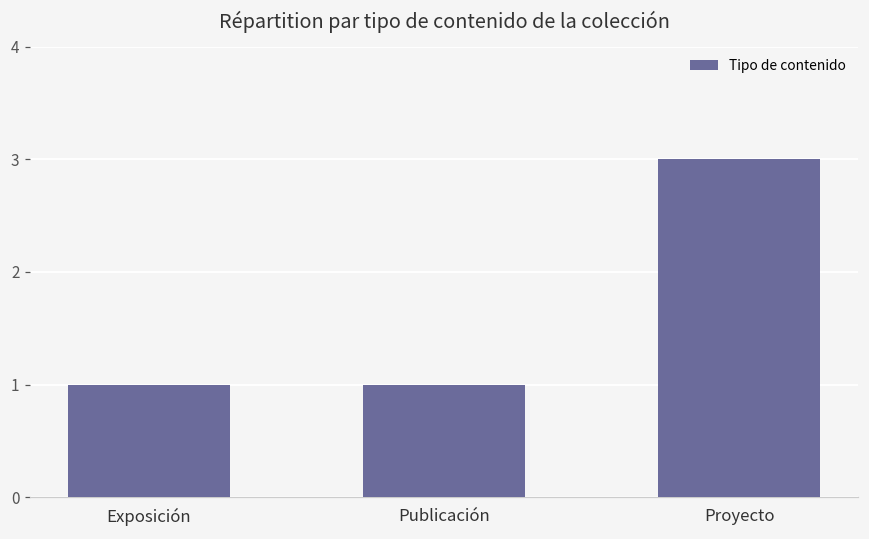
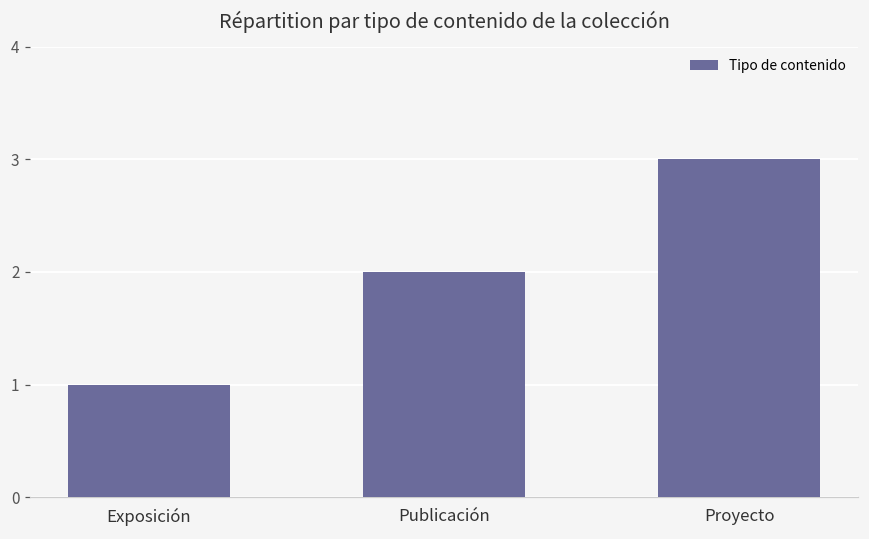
Publicación: 1 -> 2
